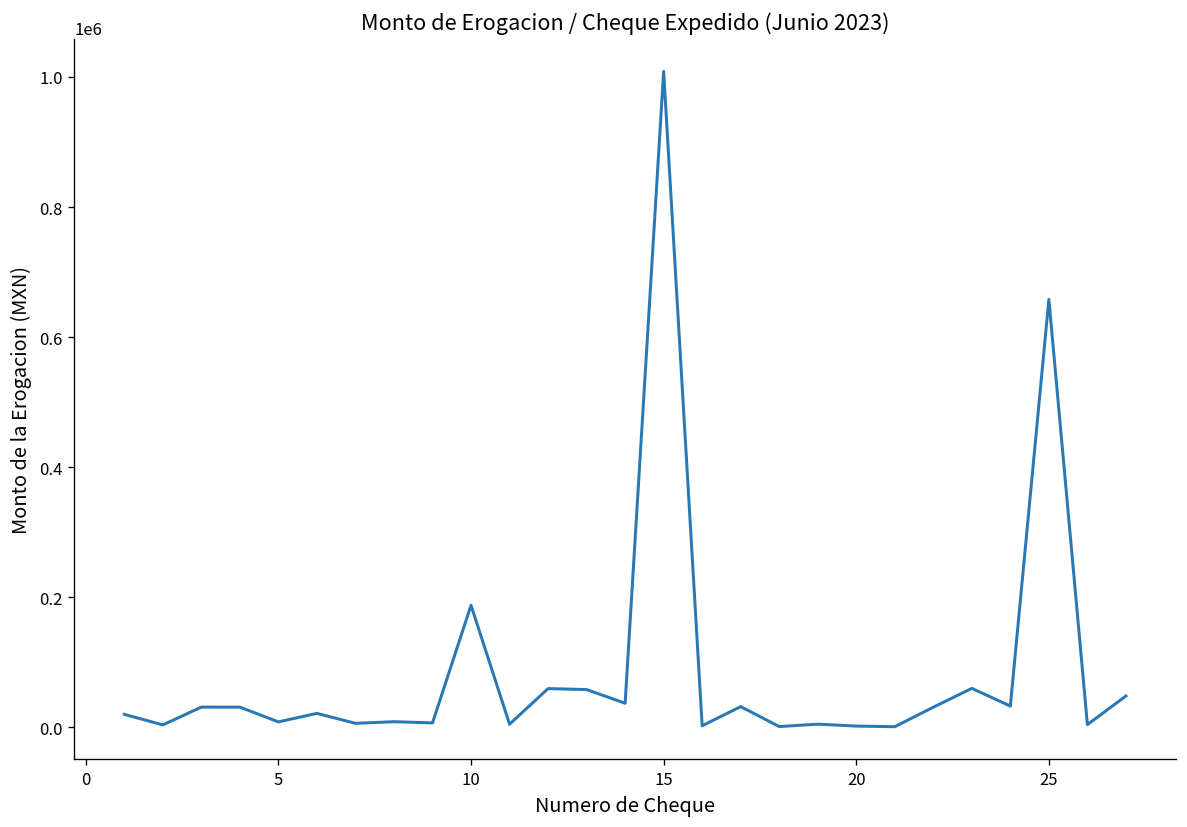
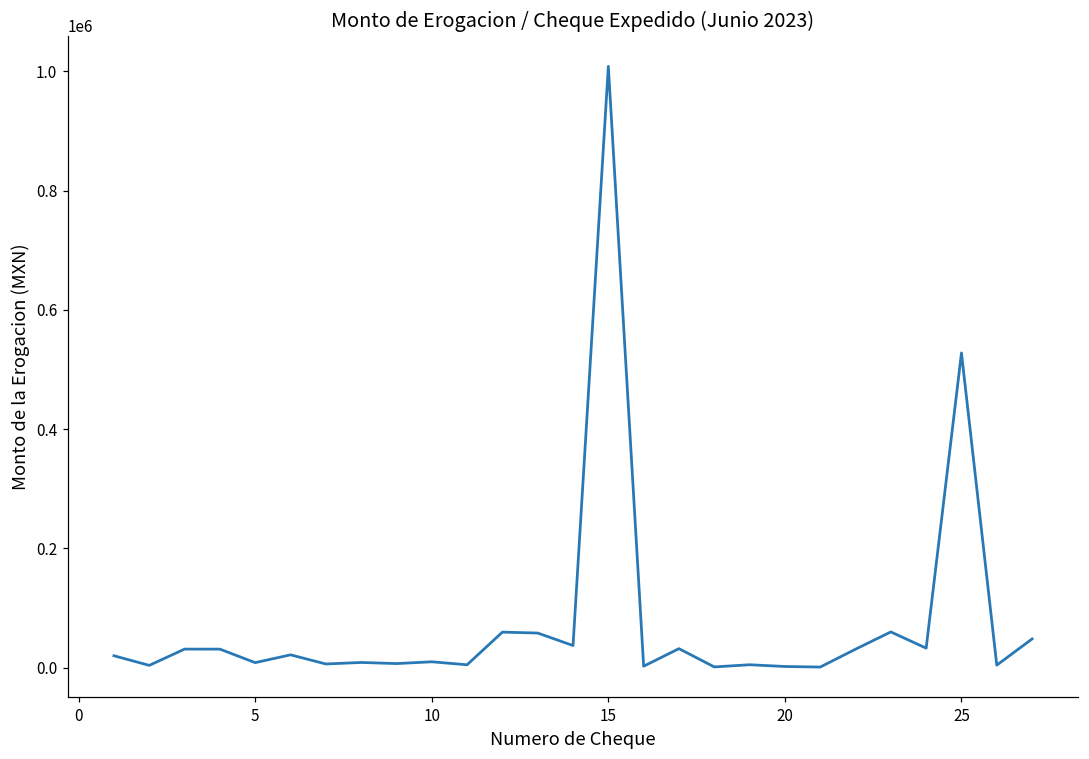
10: 190000 -> 10000
25: 660000 -> 530000
